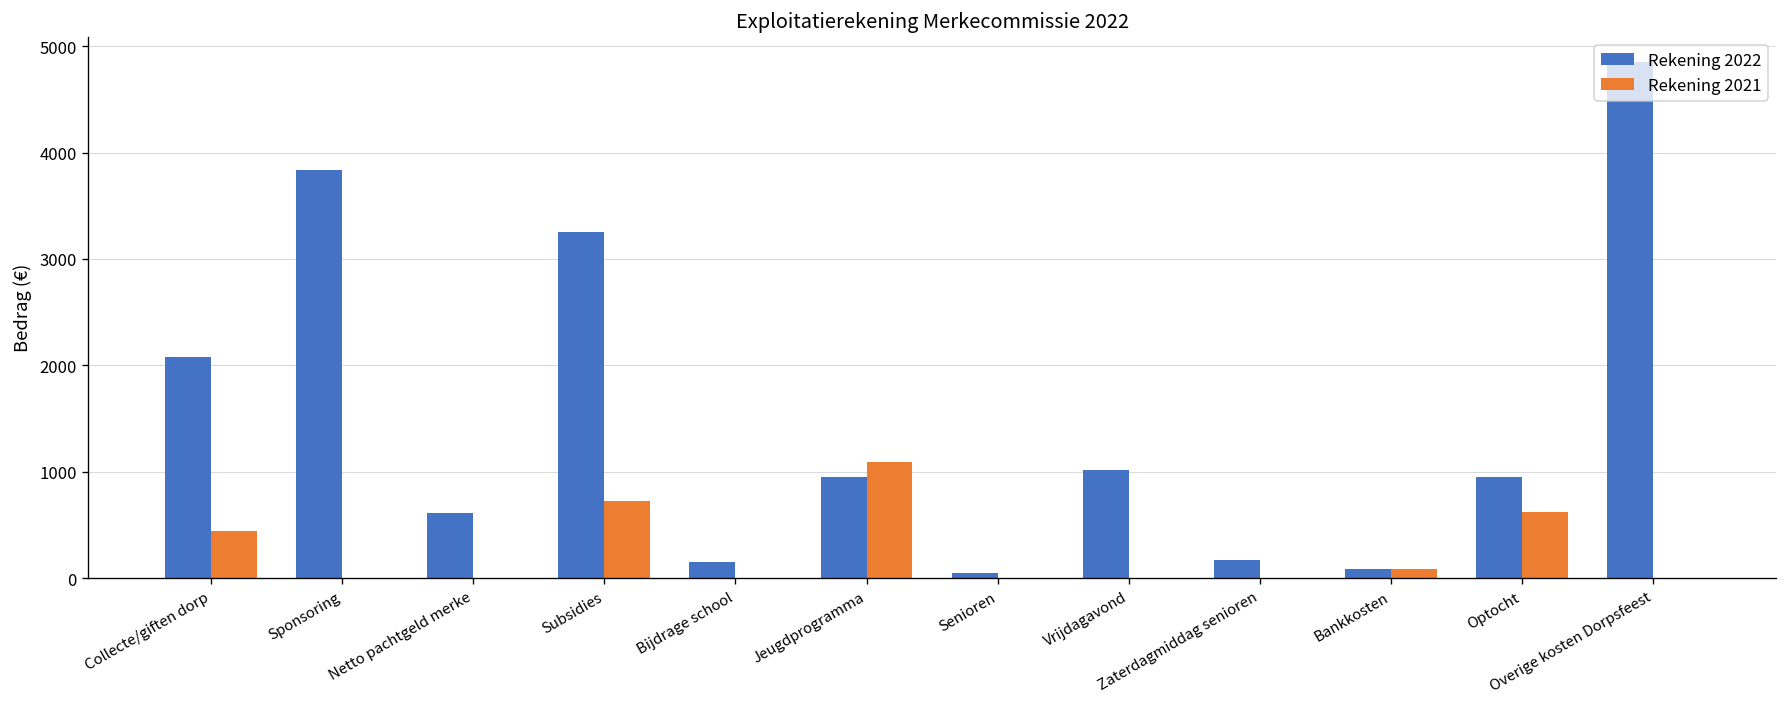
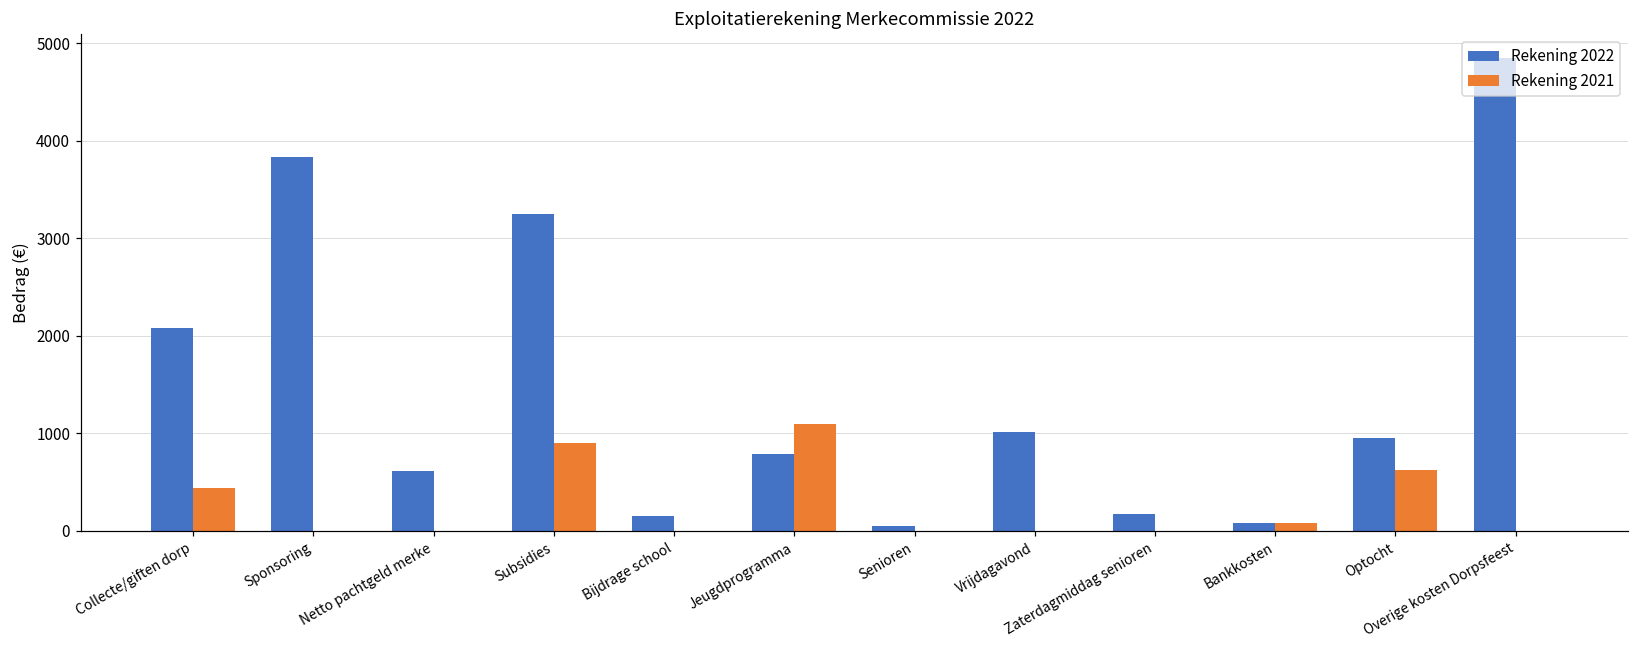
Rekening 2021, Subsidies: 700 -> 900
Rekening 2022, Jeugdprogramma: 900 -> 800
